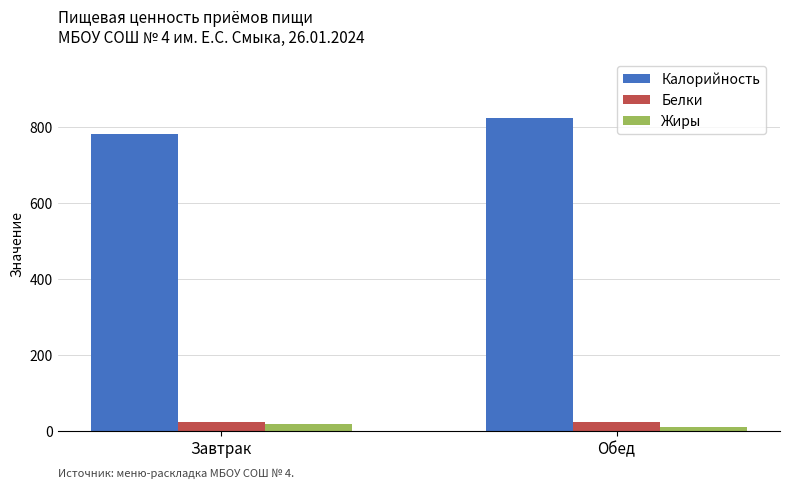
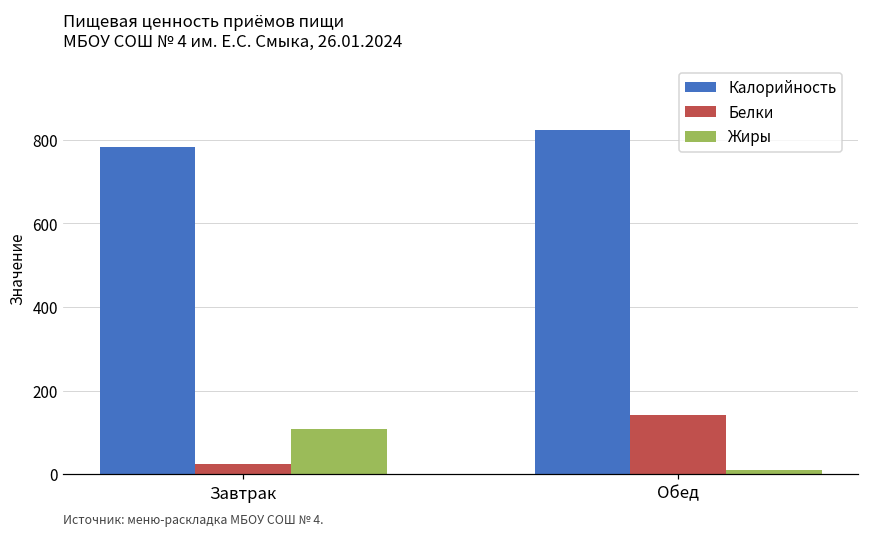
Жиры, Завтрак: 20 -> 110
Белки, Обед: 20 -> 140
